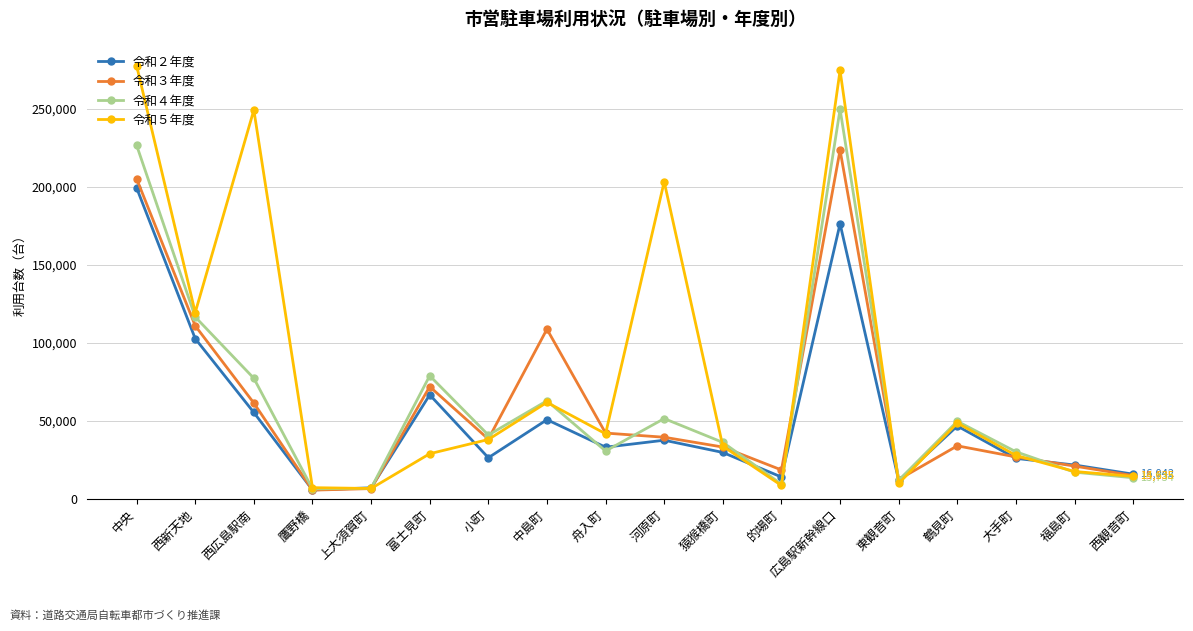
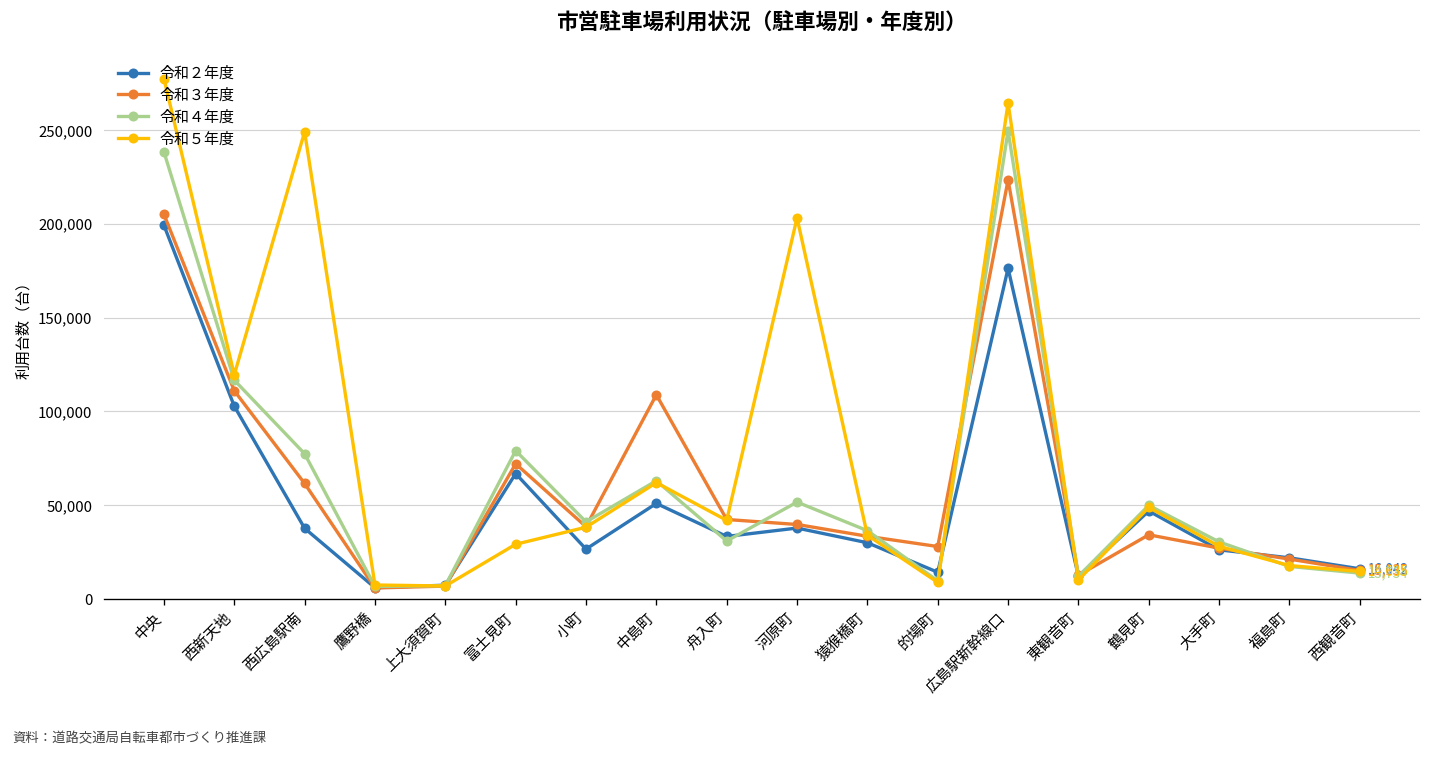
令和４年度, 中央: 227,000 -> 239,000
令和２年度, 西広島駅南: 56,000 -> 38,000
令和３年度, 的場町: 19,000 -> 28,000
令和５年度, 広島駅新幹線口: 275,000 -> 265,000
